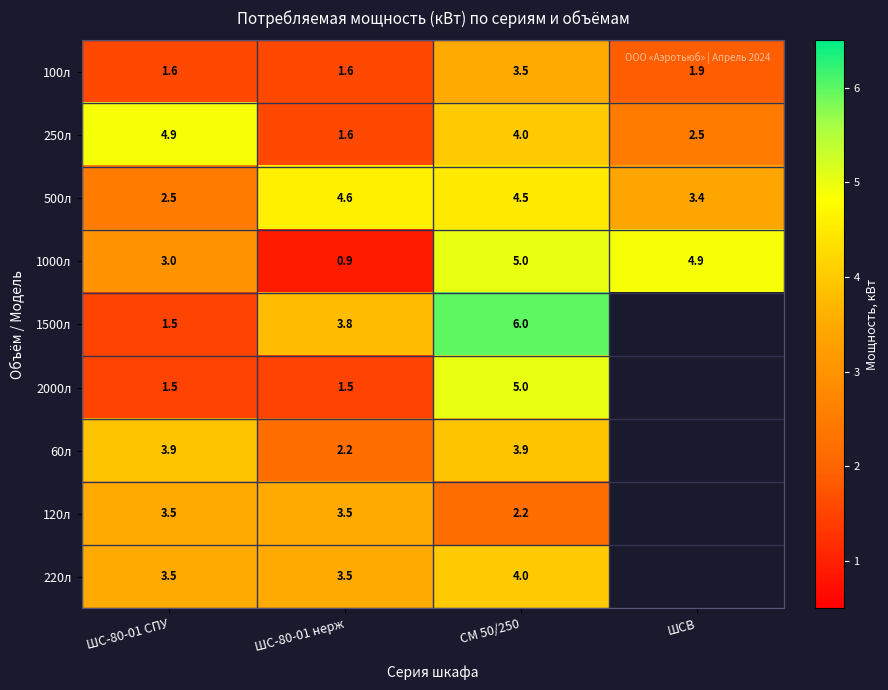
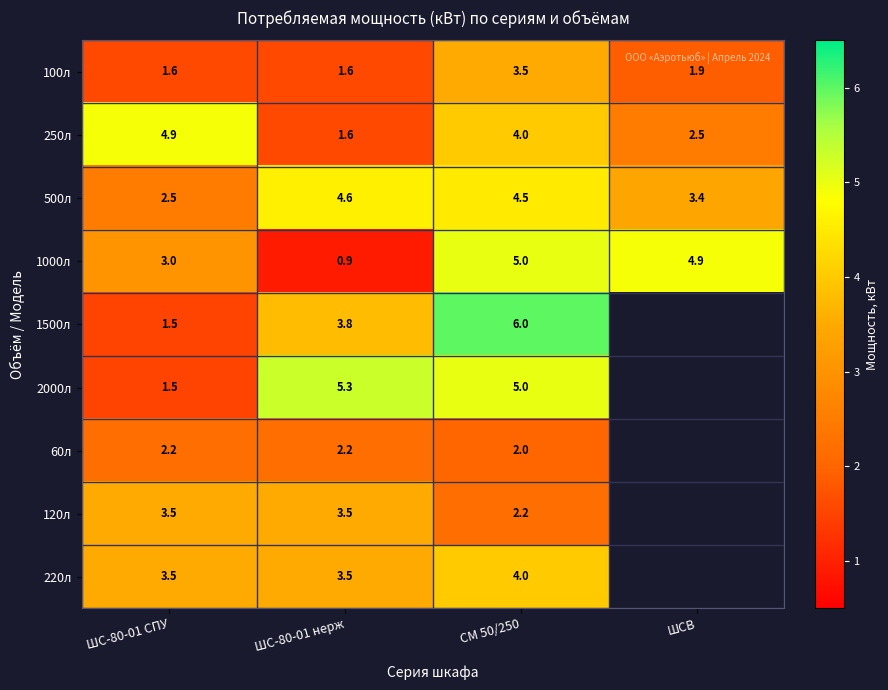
2000л, ШС-80-01 нерж: 1.5 -> 5.3
60л, ШС-80-01 СПУ: 3.9 -> 2.2
60л, СМ 50/250: 3.9 -> 2.0
